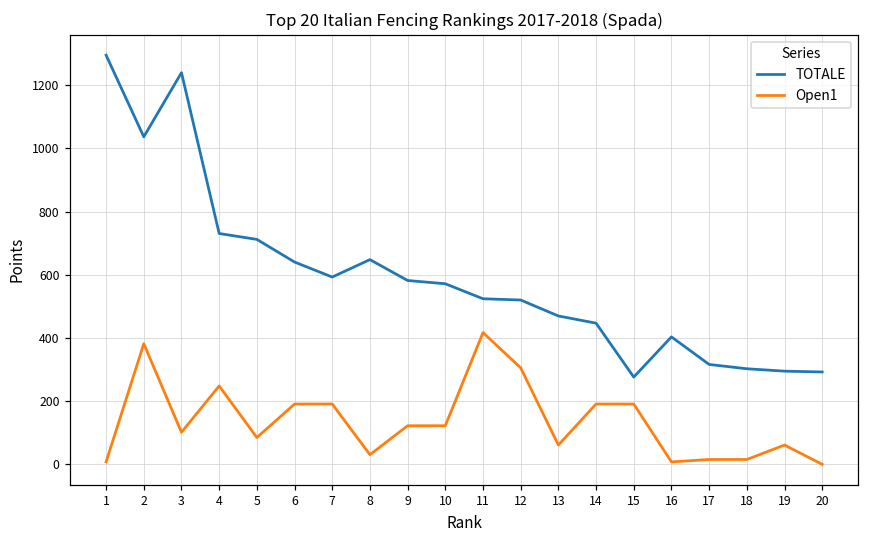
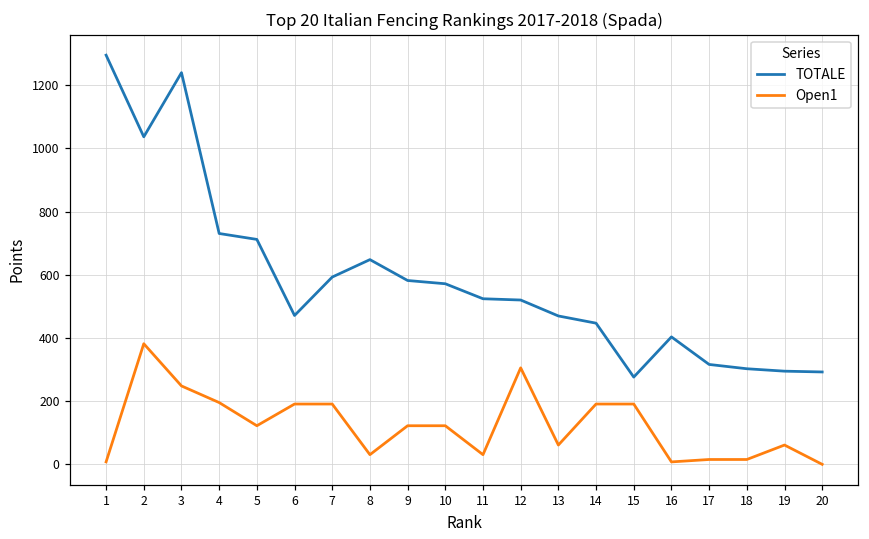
Open1, 3: 100 -> 250
Open1, 4: 250 -> 200
Open1, 5: 80 -> 120
TOTALE, 6: 640 -> 470
Open1, 11: 420 -> 30
